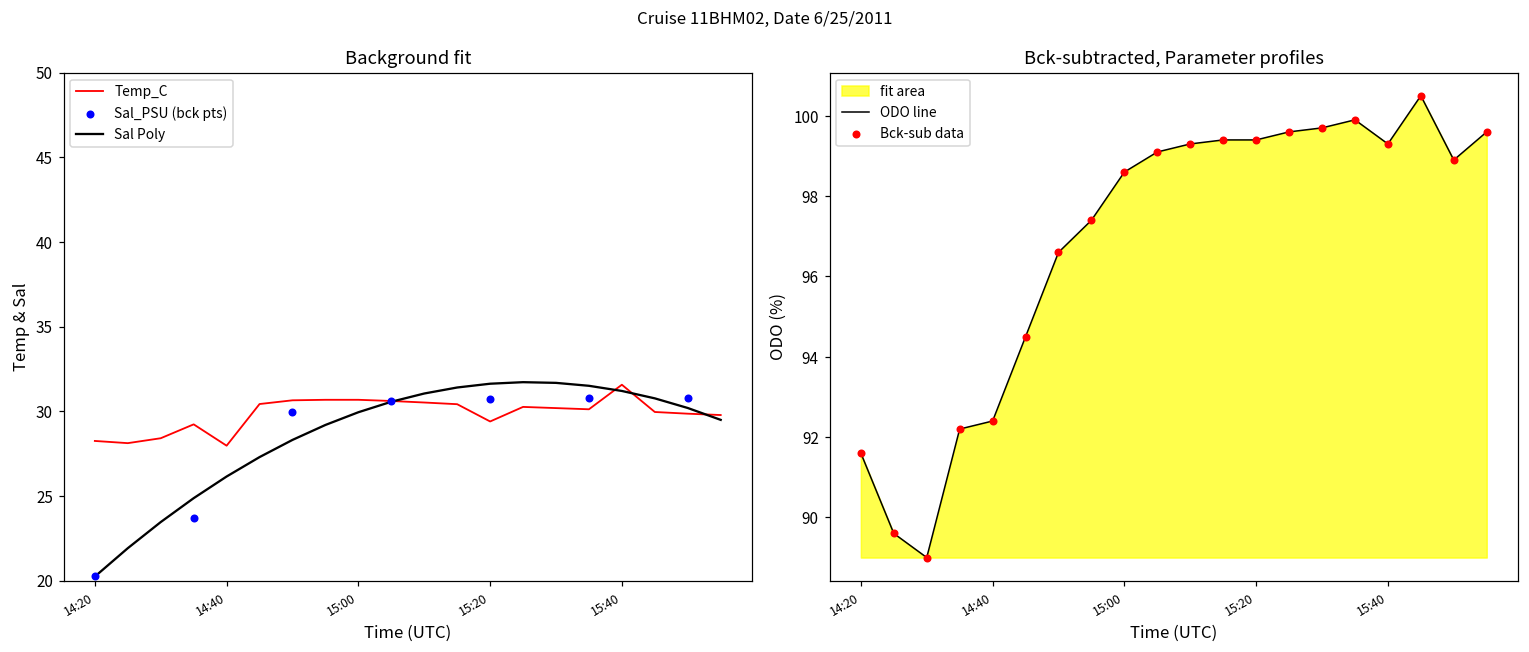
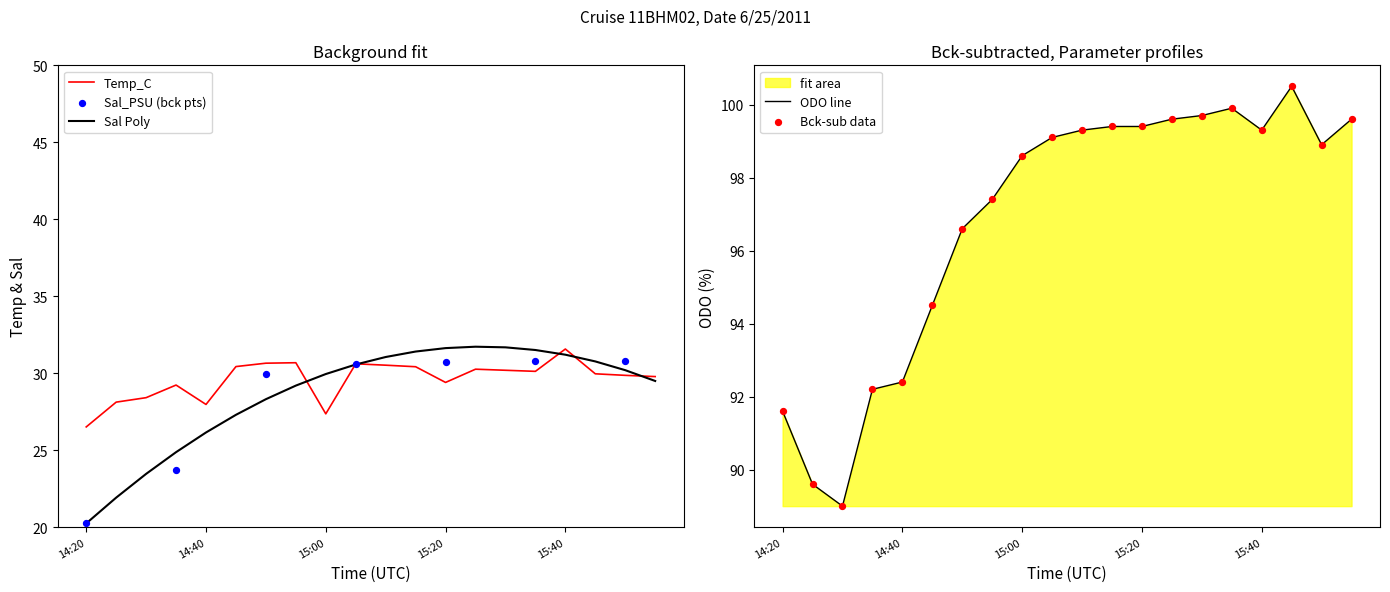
Background fit, Temp_C, 14:20: 28.3 -> 26.5
Background fit, Temp_C, 15:00: 30.7 -> 27.4
